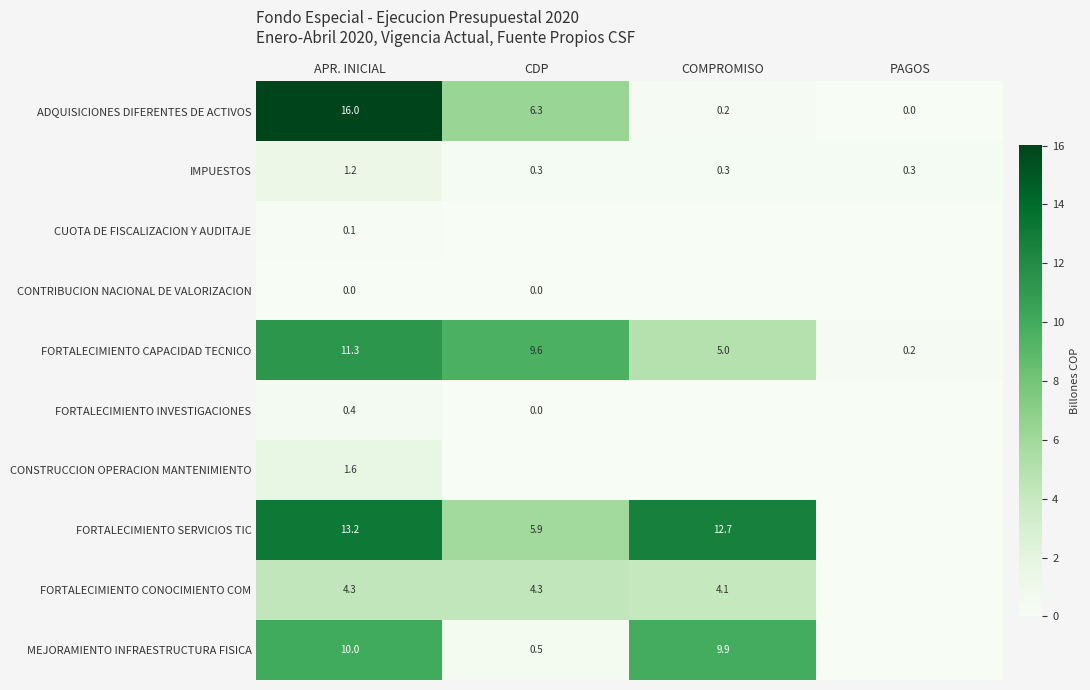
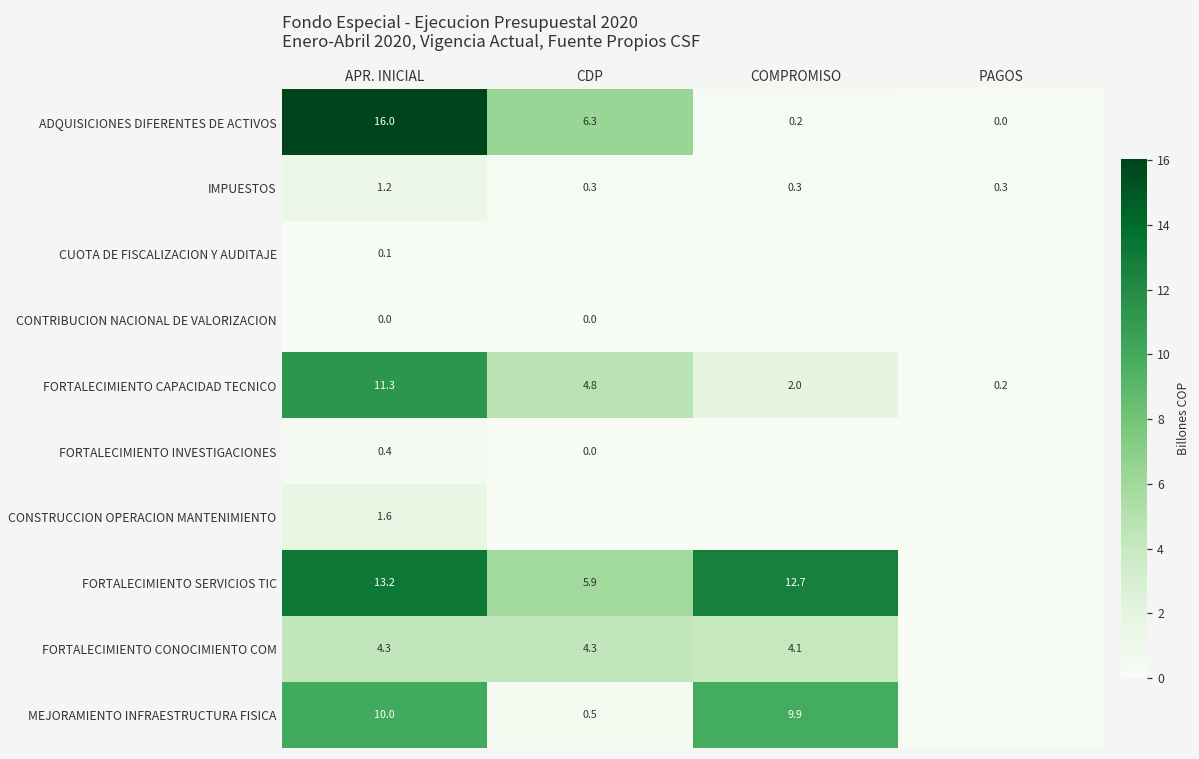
FORTALECIMIENTO CAPACIDAD TECNICO, CDP: 9.6 -> 4.8
FORTALECIMIENTO CAPACIDAD TECNICO, COMPROMISO: 5.0 -> 2.0
